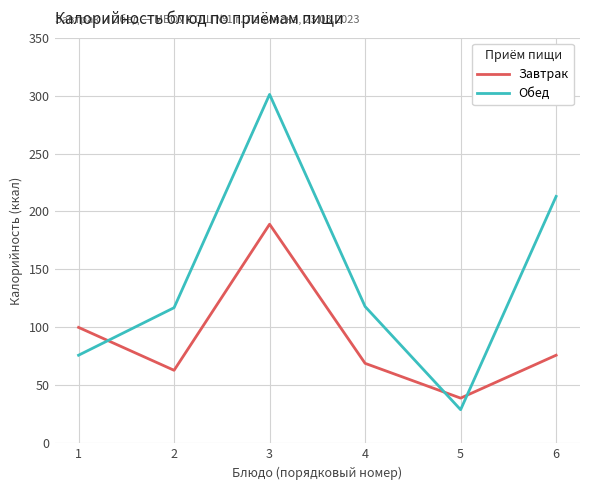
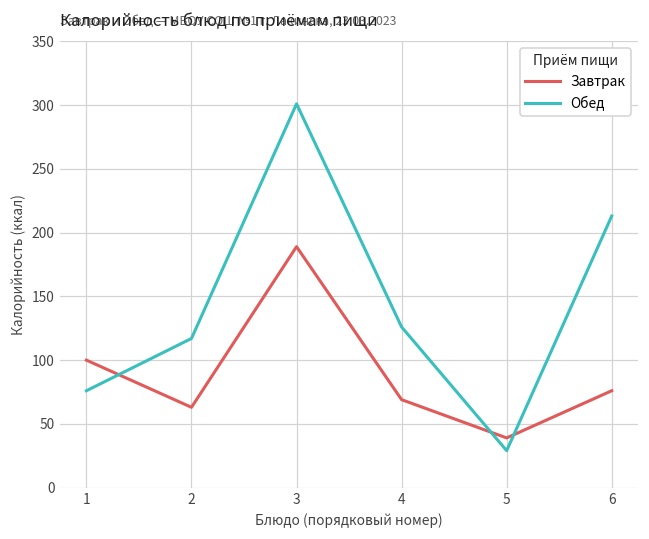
Обед, 4: 118 -> 126
